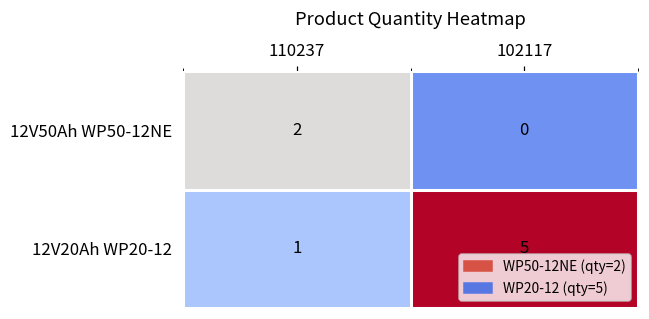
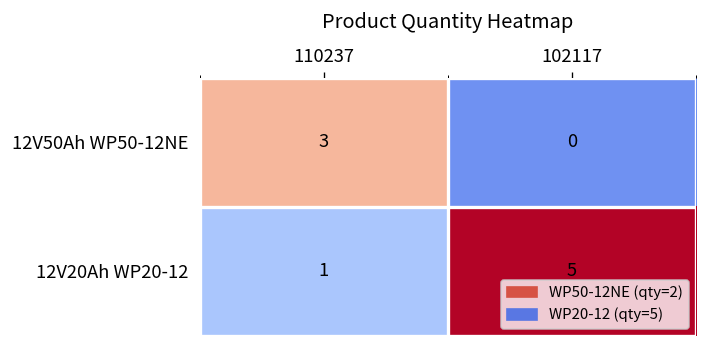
12V50Ah WP50-12NE, 110237: 2 -> 3
